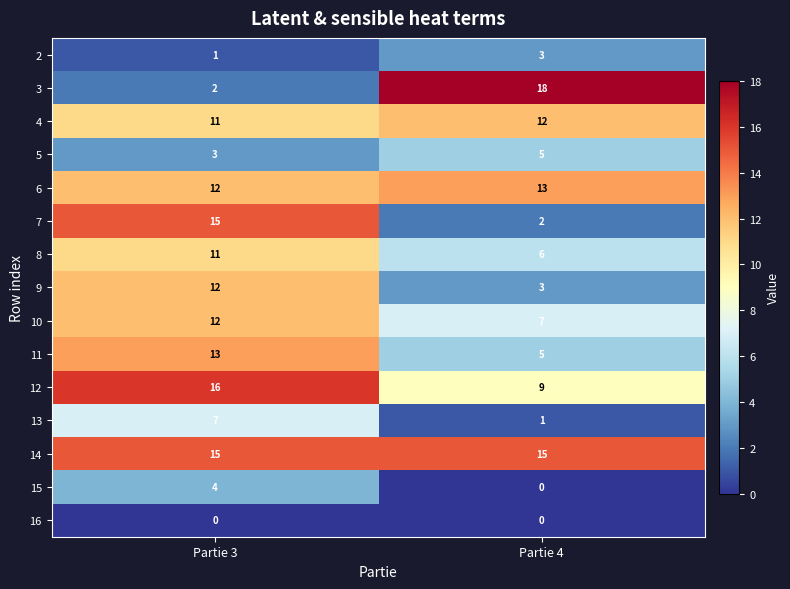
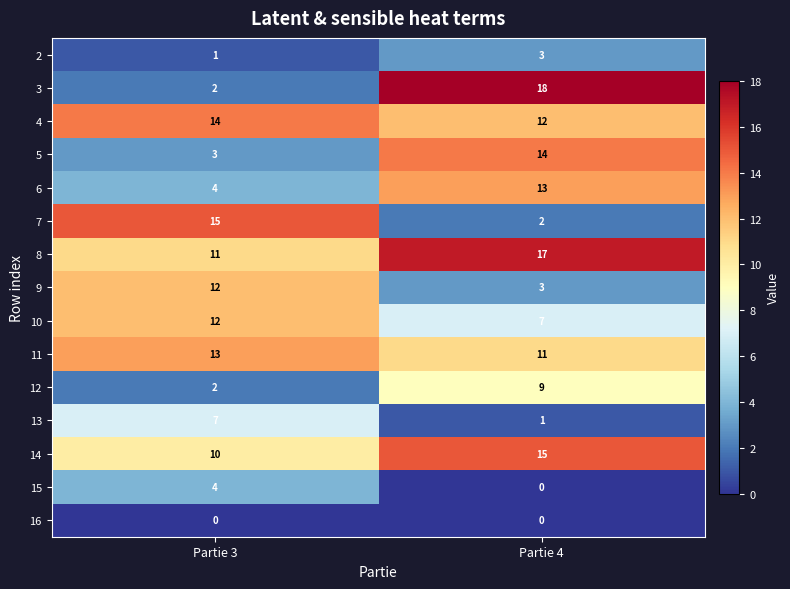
4, Partie 3: 11 -> 14
5, Partie 4: 5 -> 14
6, Partie 3: 12 -> 4
8, Partie 4: 6 -> 17
11, Partie 4: 5 -> 11
12, Partie 3: 16 -> 2
14, Partie 3: 15 -> 10
